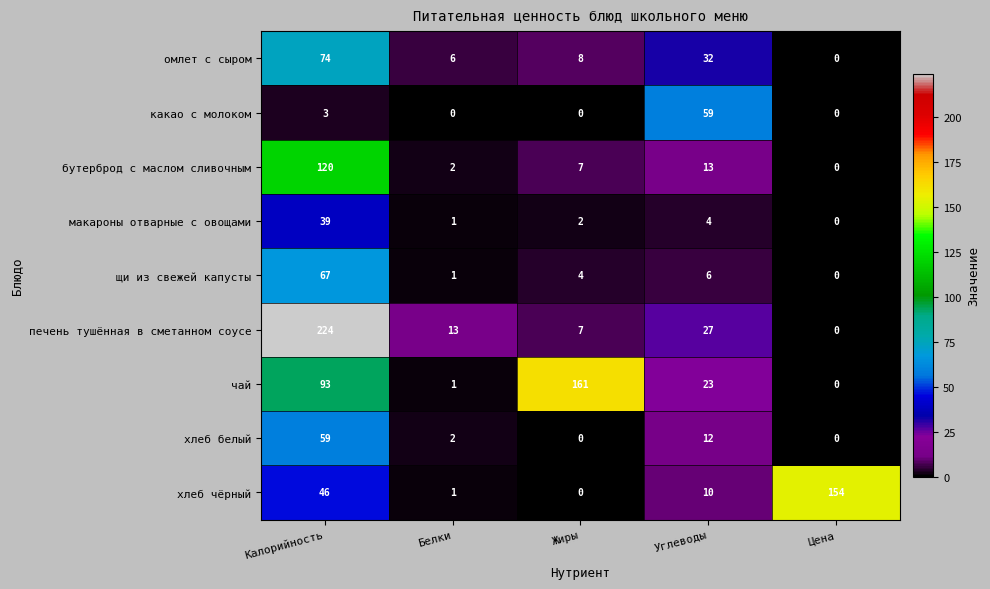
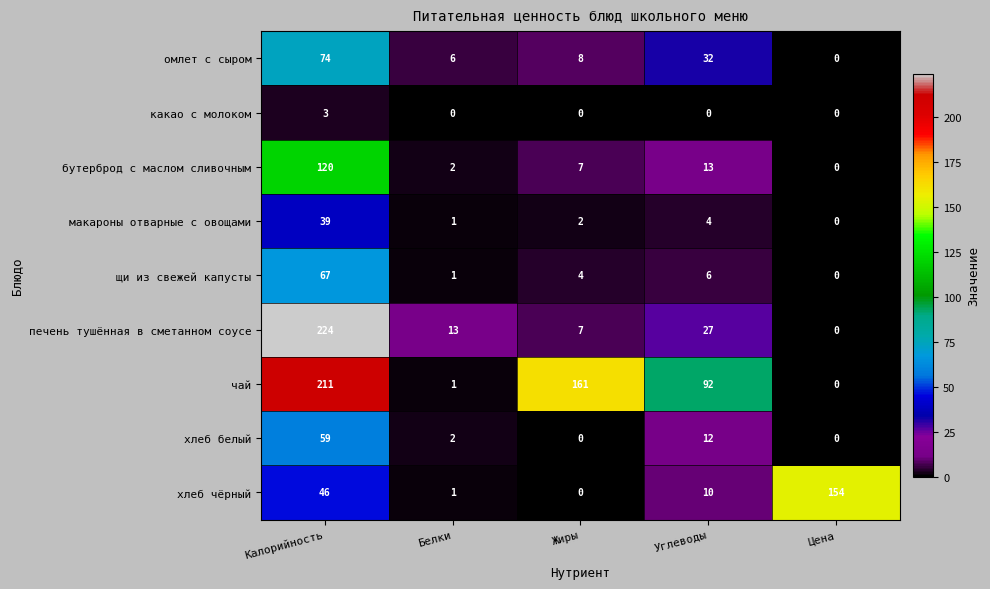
какао с молоком, Углеводы: 59 -> 0
чай, Калорийность: 93 -> 211
чай, Углеводы: 23 -> 92
